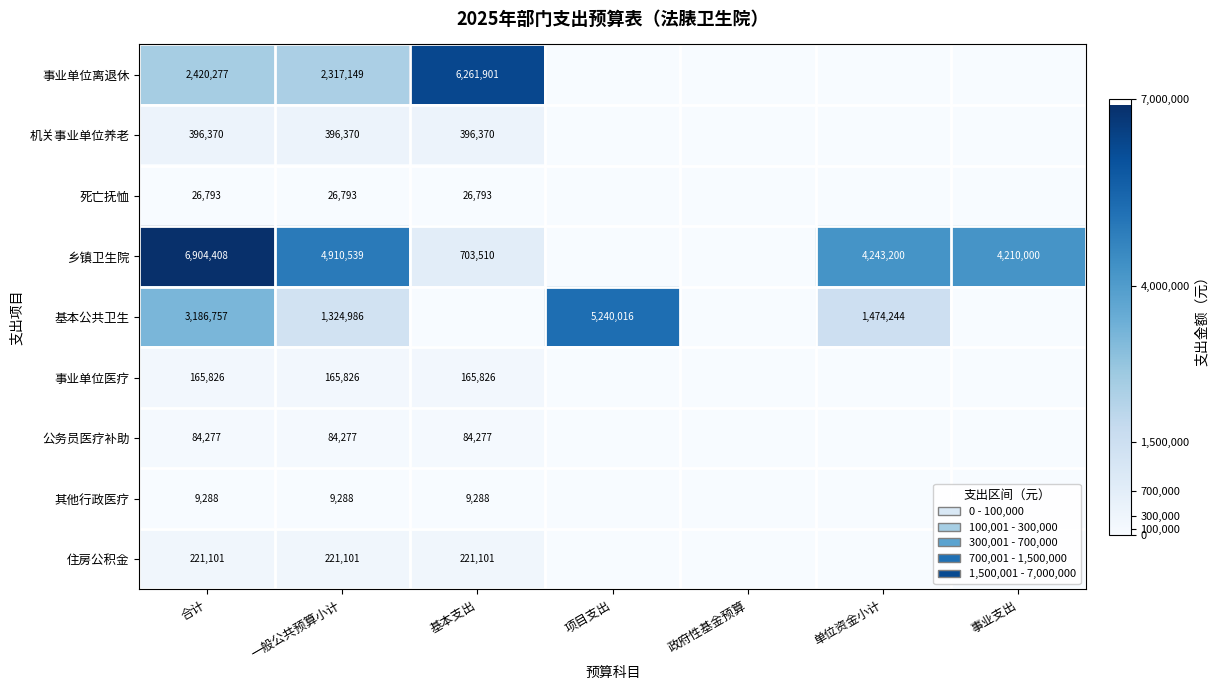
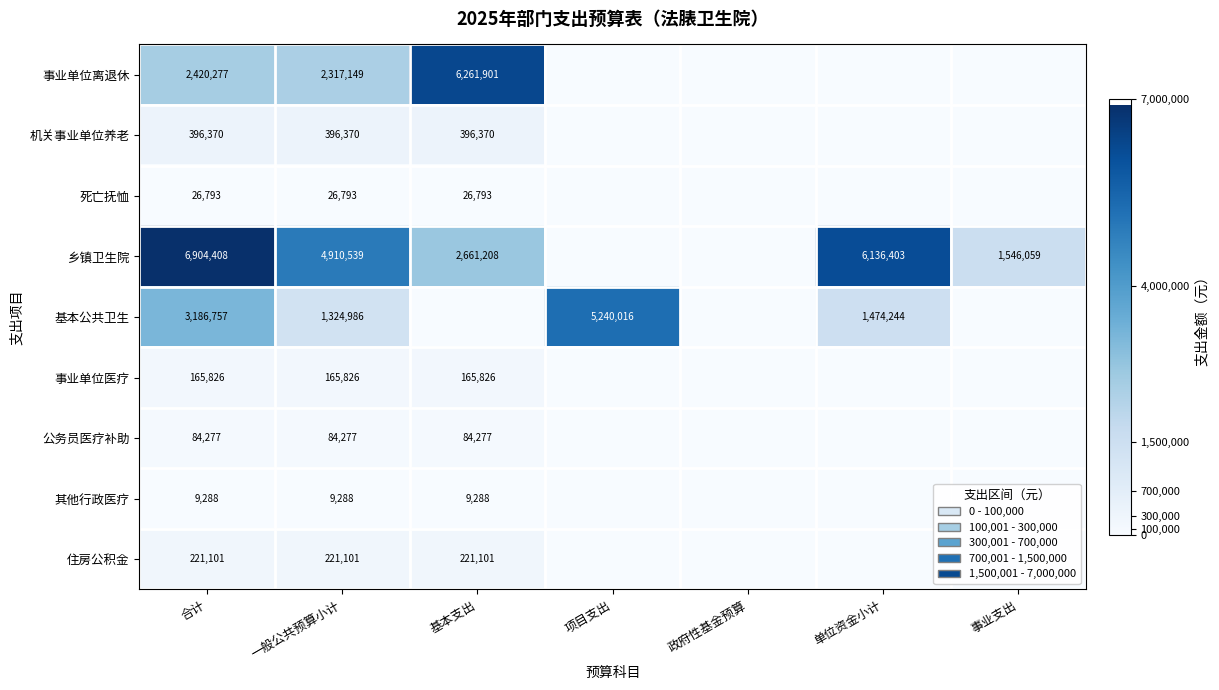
乡镇卫生院, 基本支出: 703,510 -> 2,661,208
乡镇卫生院, 单位资金小计: 4,243,200 -> 6,136,403
乡镇卫生院, 事业支出: 4,210,000 -> 1,546,059
